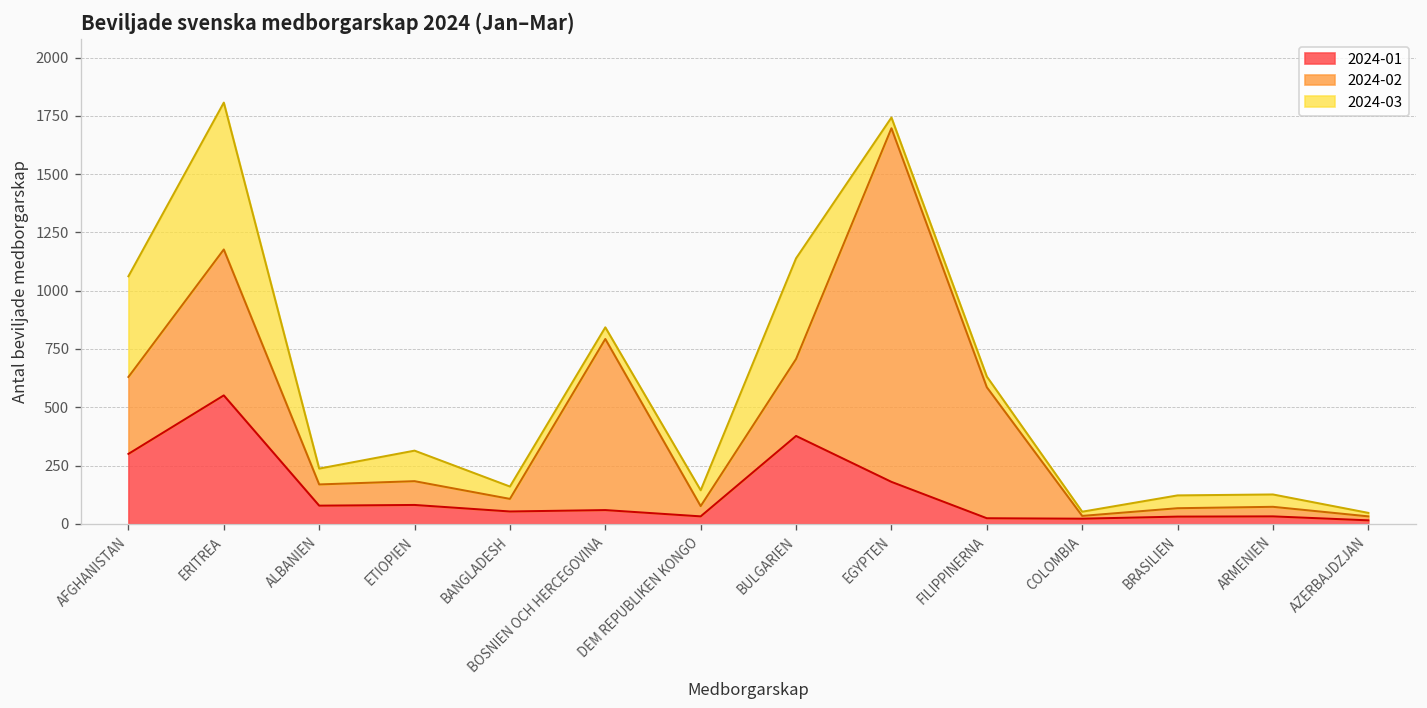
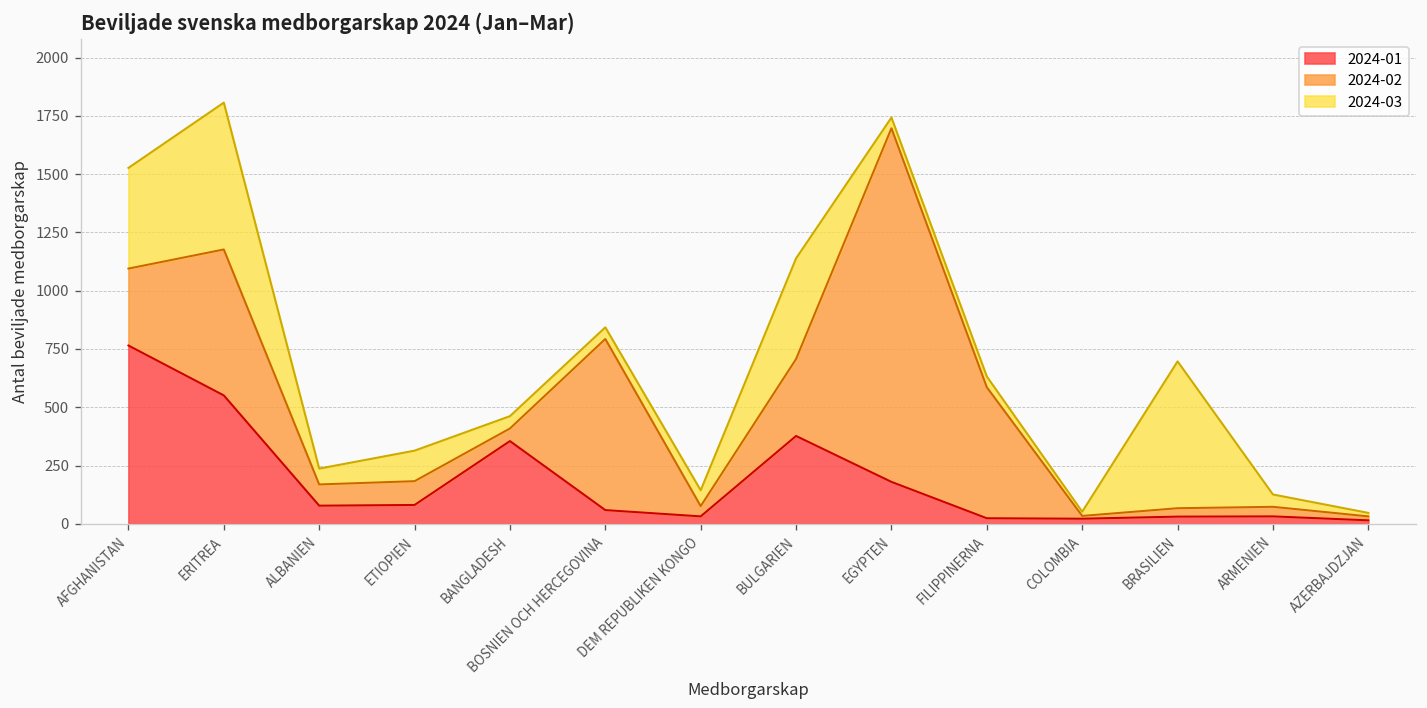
2024-01, AFGHANISTAN: 300 -> 770
2024-01, BANGLADESH: 50 -> 360
2024-03, BRASILIEN: 60 -> 630
